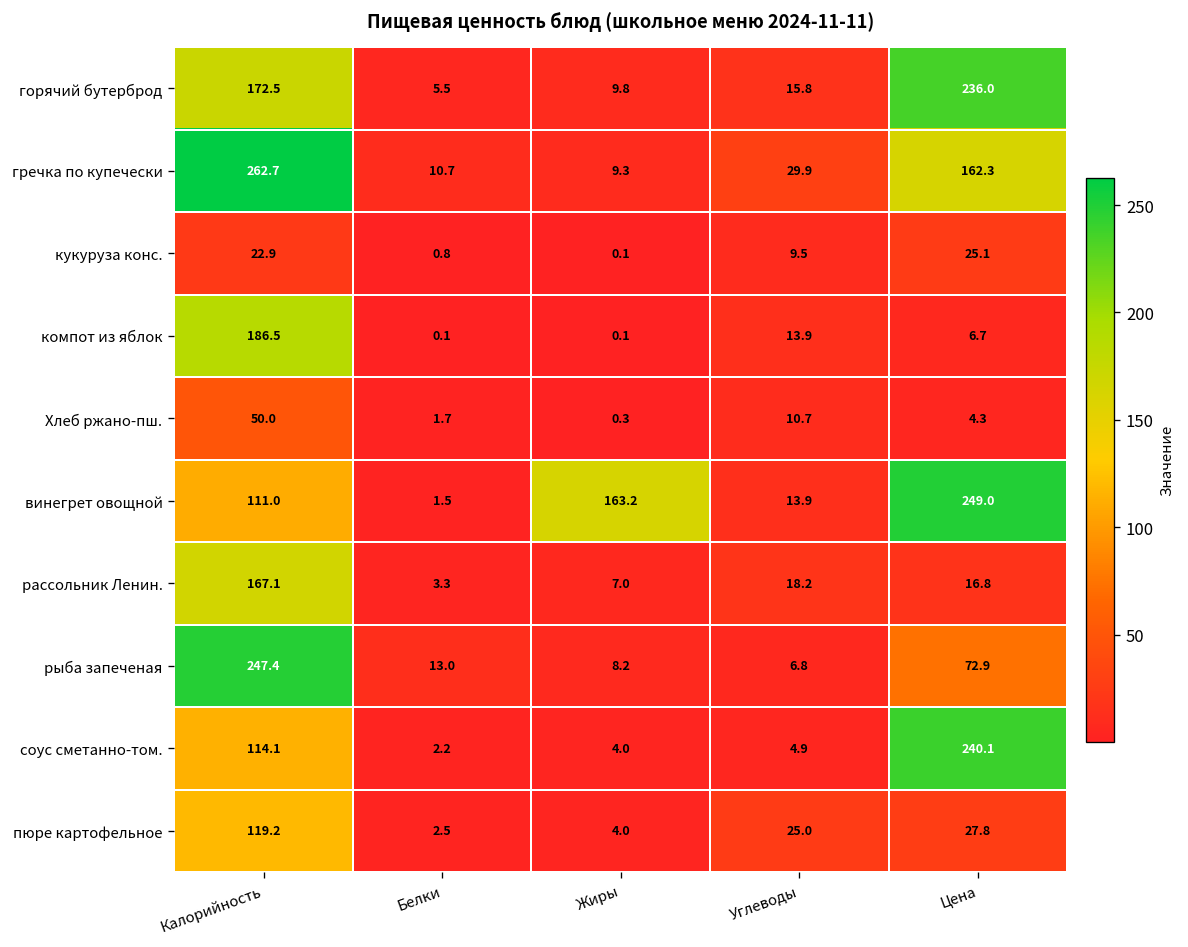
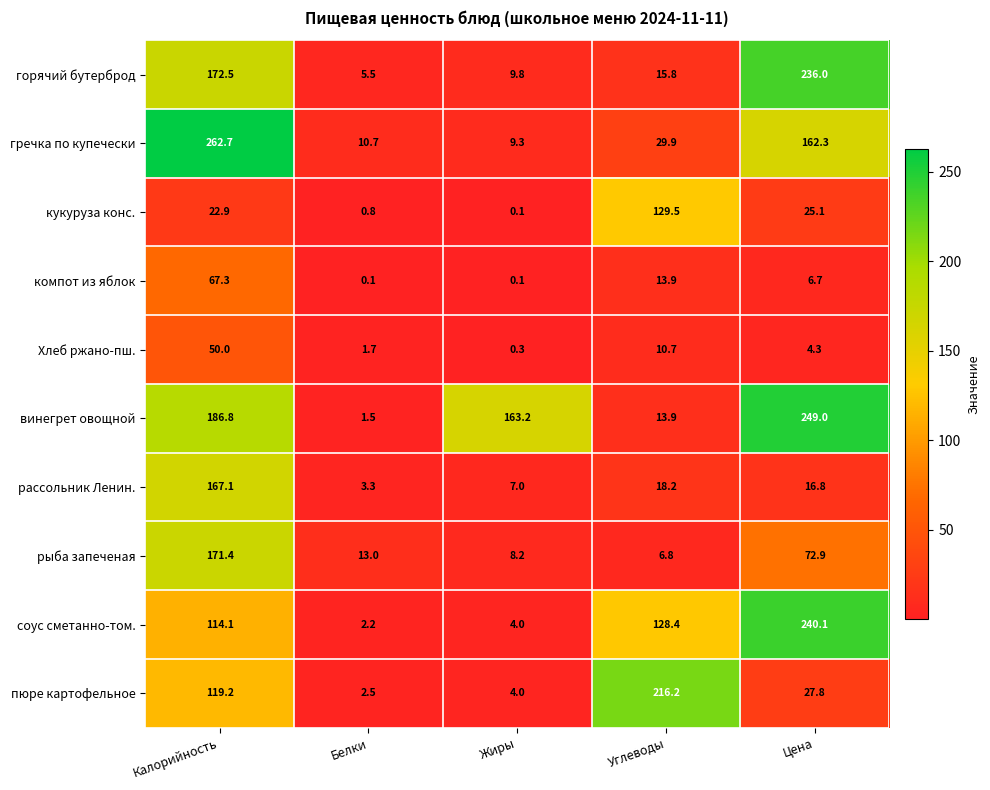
кукуруза конс., Углеводы: 9.5 -> 129.5
компот из яблок, Калорийность: 186.5 -> 67.3
винегрет овощной, Калорийность: 111.0 -> 186.8
рыба запеченая, Калорийность: 247.4 -> 171.4
соус сметанно-том., Углеводы: 4.9 -> 128.4
пюре картофельное, Углеводы: 25.0 -> 216.2
